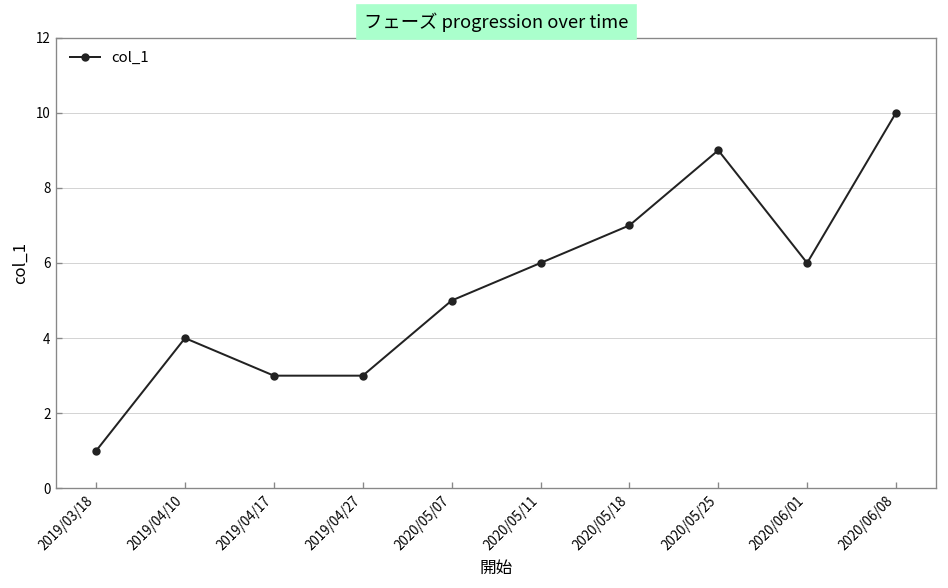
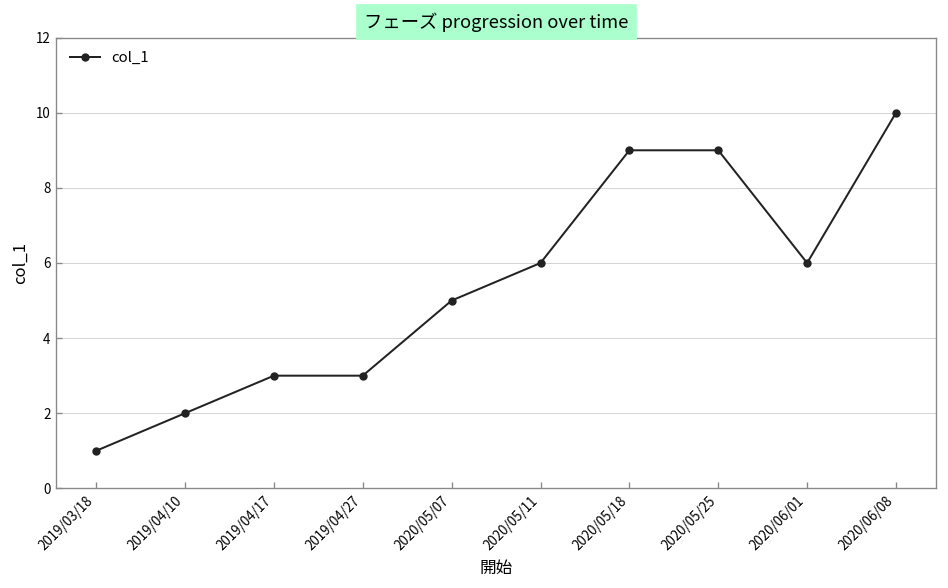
2019/04/10: 4 -> 2
2020/05/18: 7 -> 9
